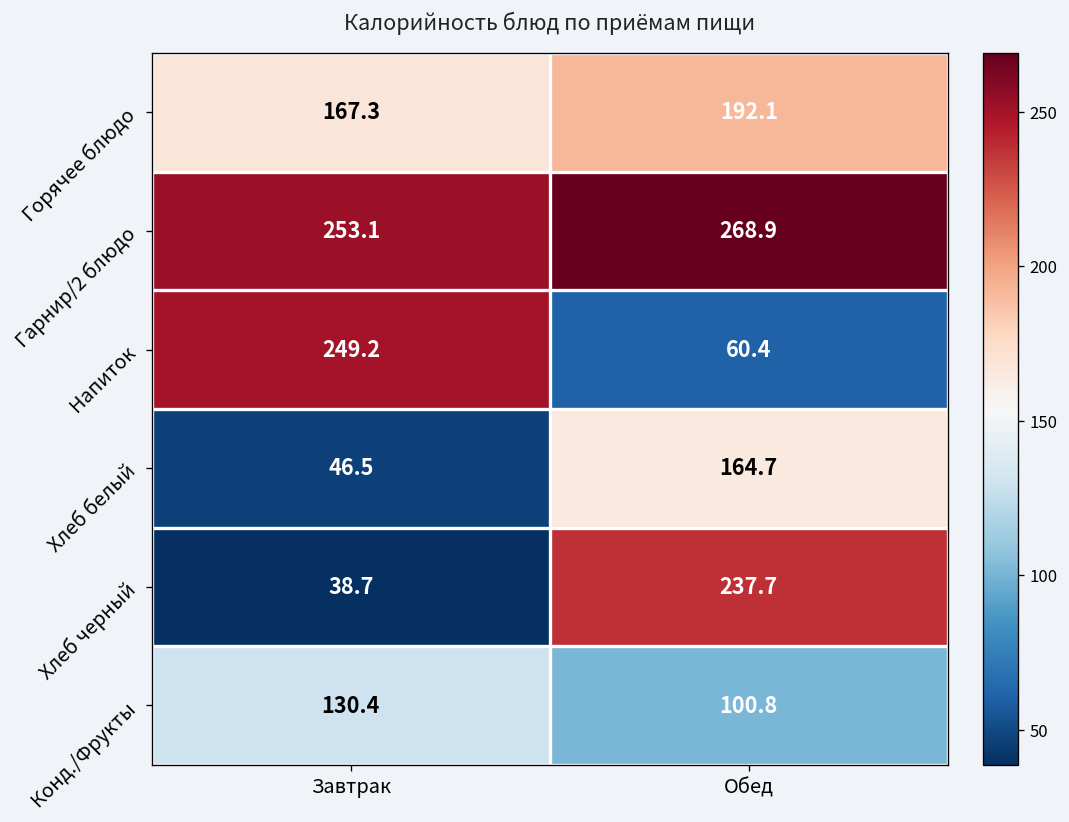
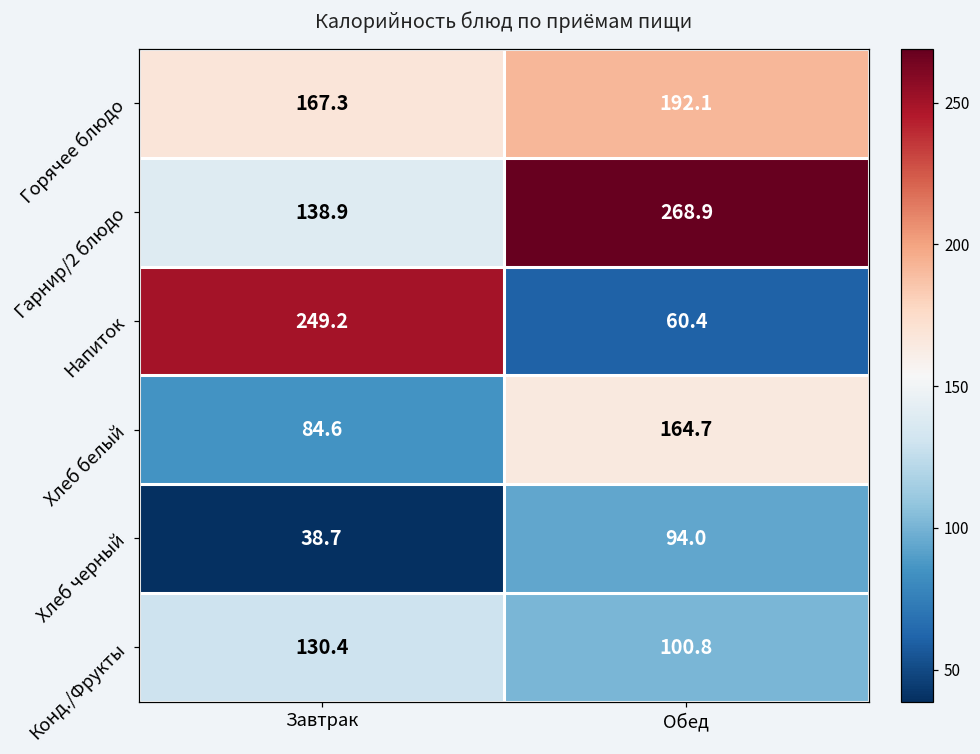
Гарнир/2 блюдо, Завтрак: 253.1 -> 138.9
Хлеб белый, Завтрак: 46.5 -> 84.6
Хлеб черный, Обед: 237.7 -> 94.0
